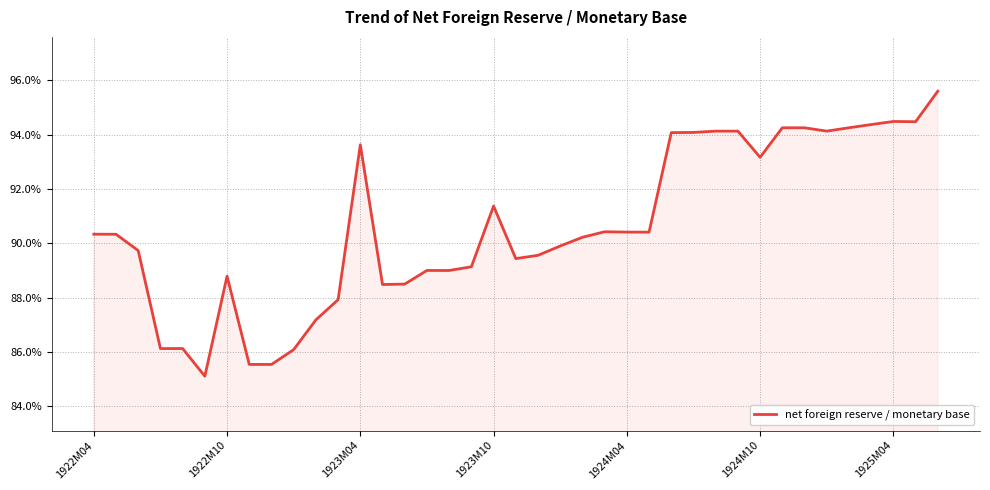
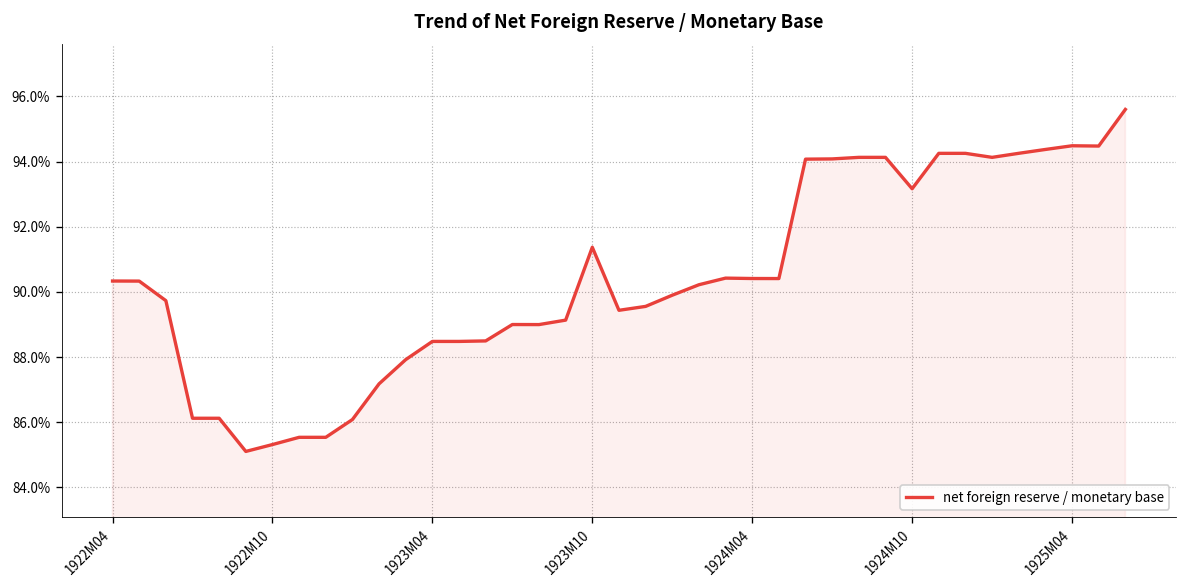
1922M10: 88.8% -> 85.3%
1923M04: 93.6% -> 88.5%
